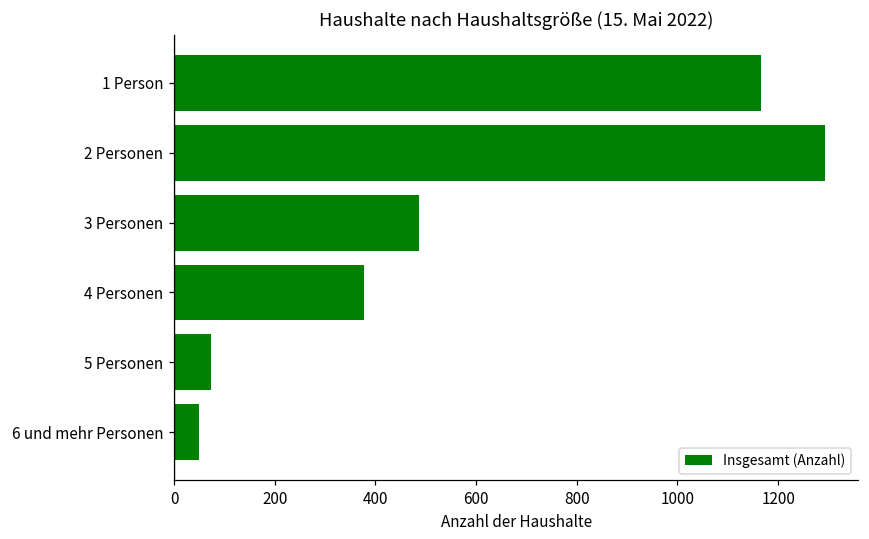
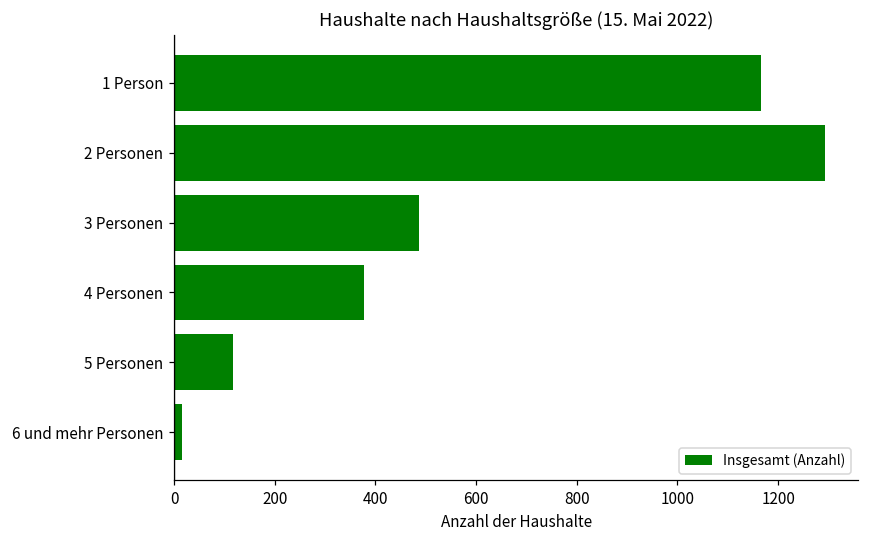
5 Personen: 70 -> 120
6 und mehr Personen: 50 -> 20
